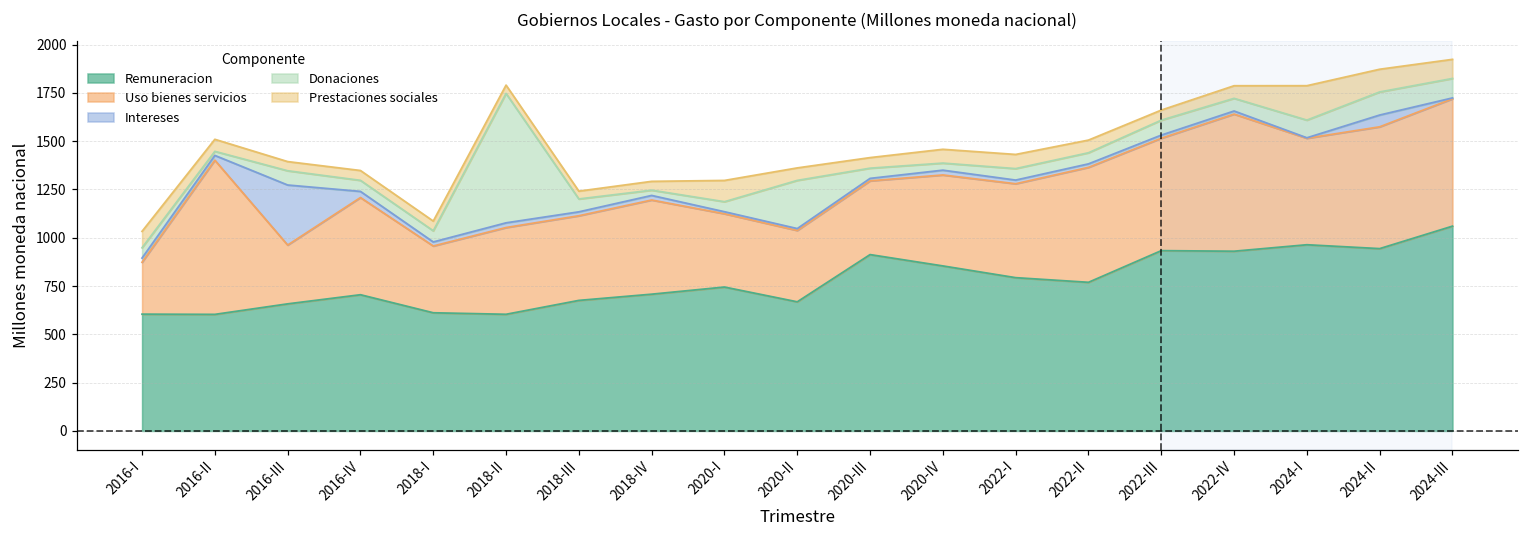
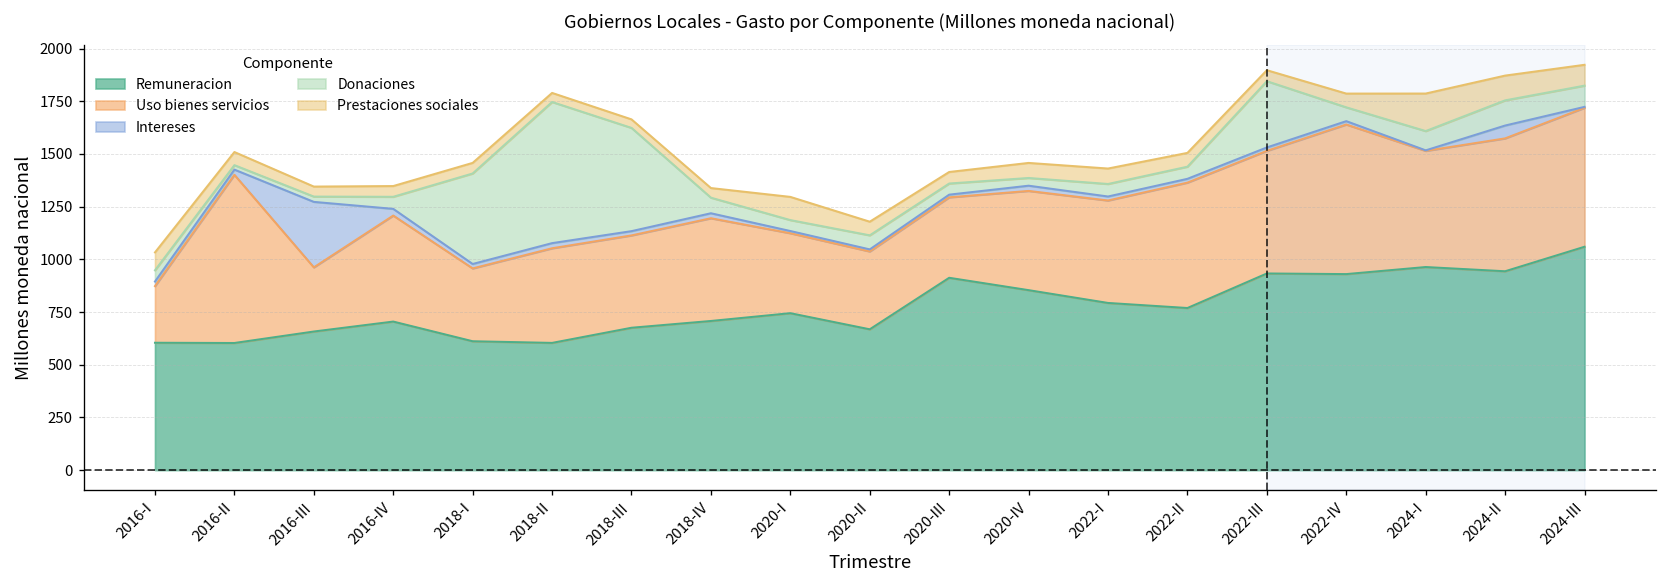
Donaciones, 2016-III: 70 -> 30
Donaciones, 2018-I: 60 -> 430
Donaciones, 2018-III: 70 -> 490
Donaciones, 2018-IV: 30 -> 70
Donaciones, 2020-II: 250 -> 70
Donaciones, 2022-III: 80 -> 310
